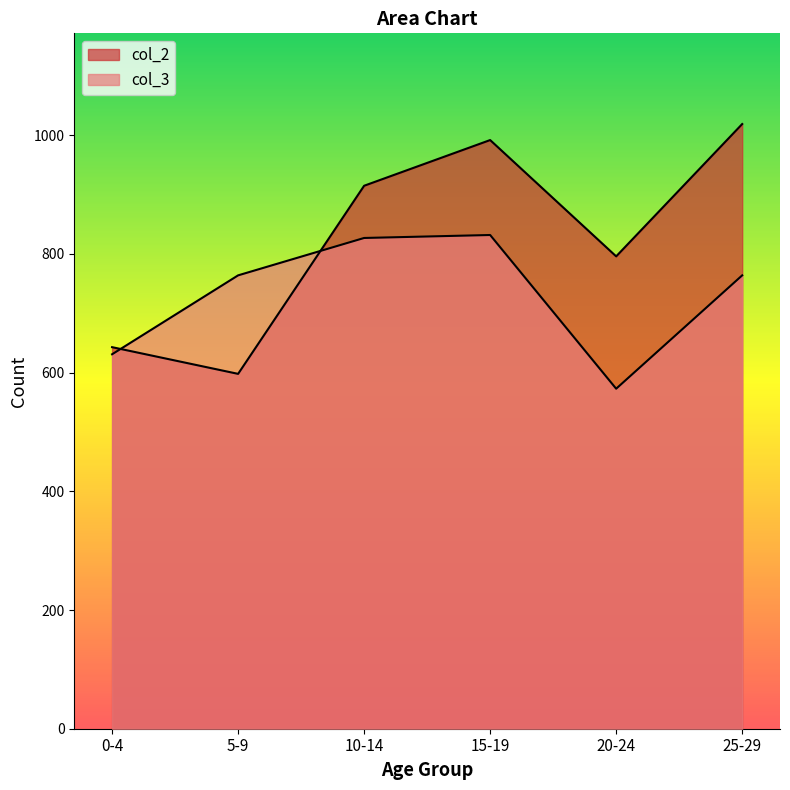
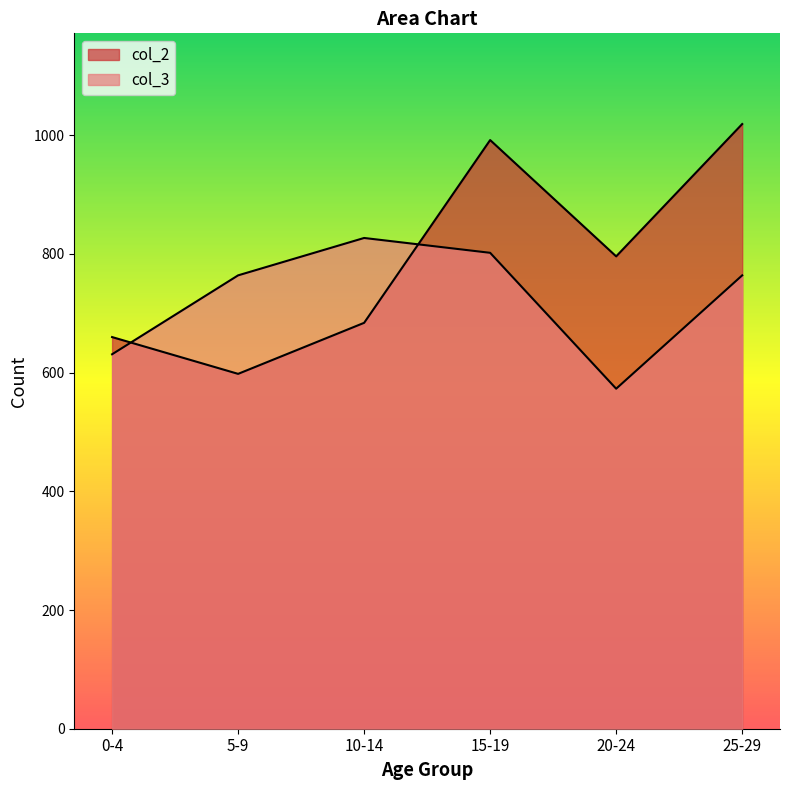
col_2, 0-4: 640 -> 660
col_2, 10-14: 920 -> 680
col_3, 15-19: 830 -> 800
